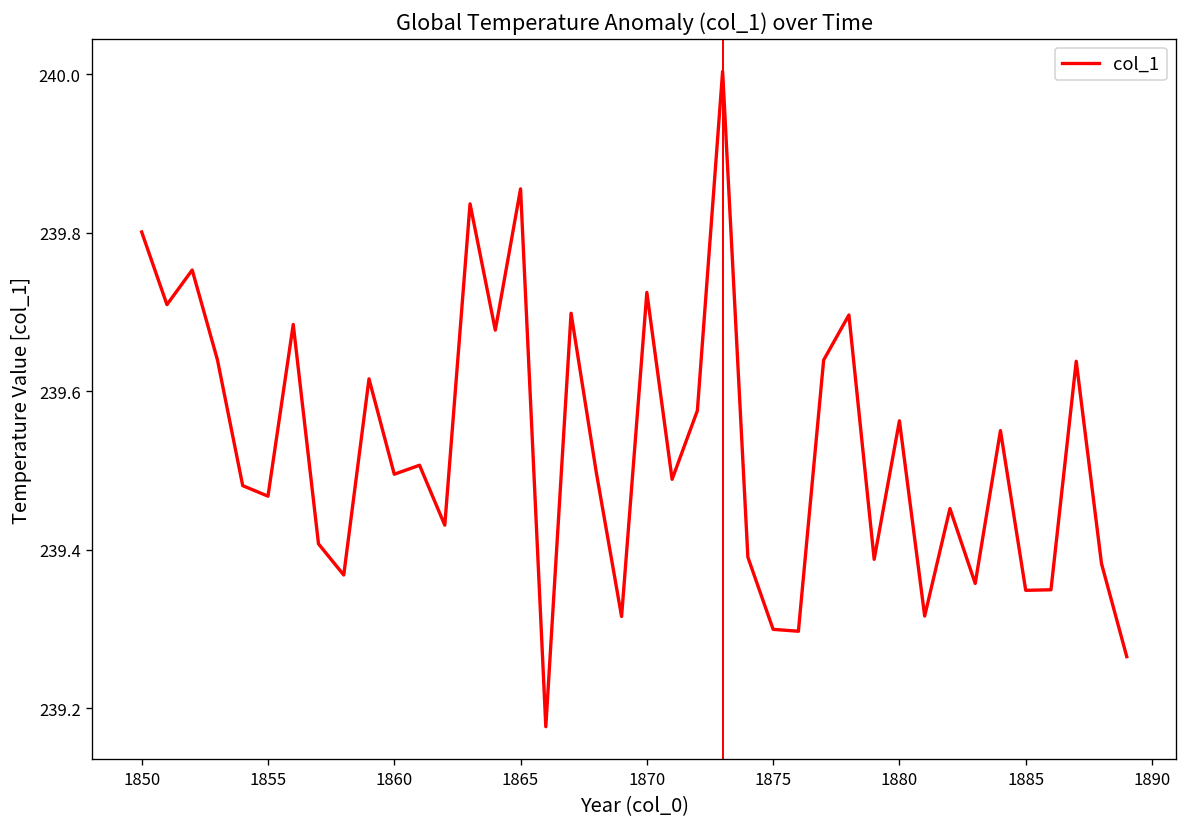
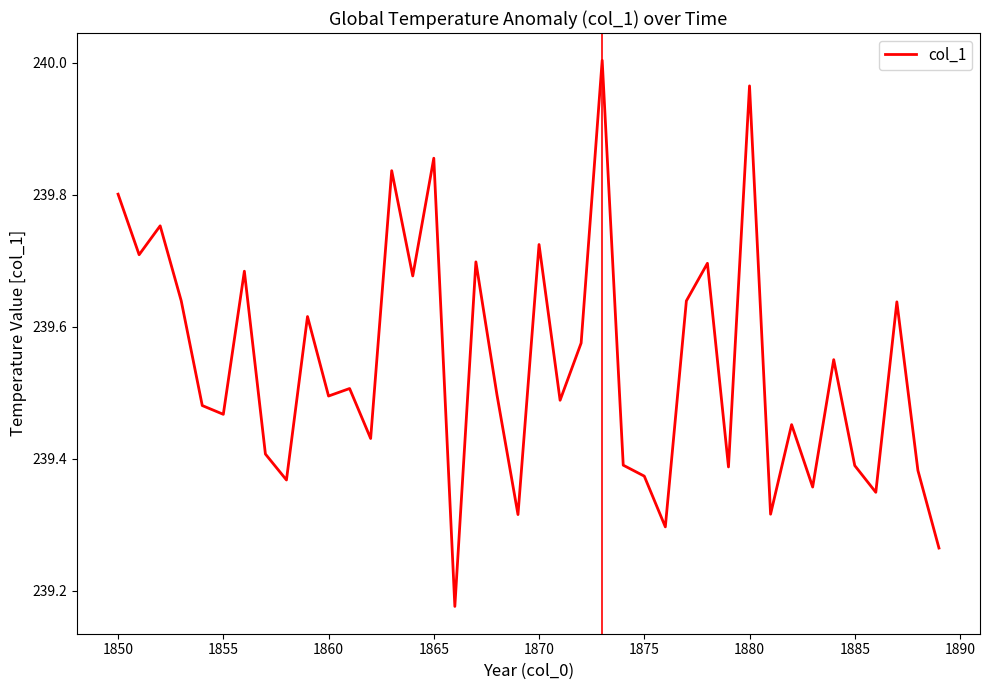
1875: 239.30 -> 239.37
1880: 239.56 -> 239.96
1885: 239.35 -> 239.39
